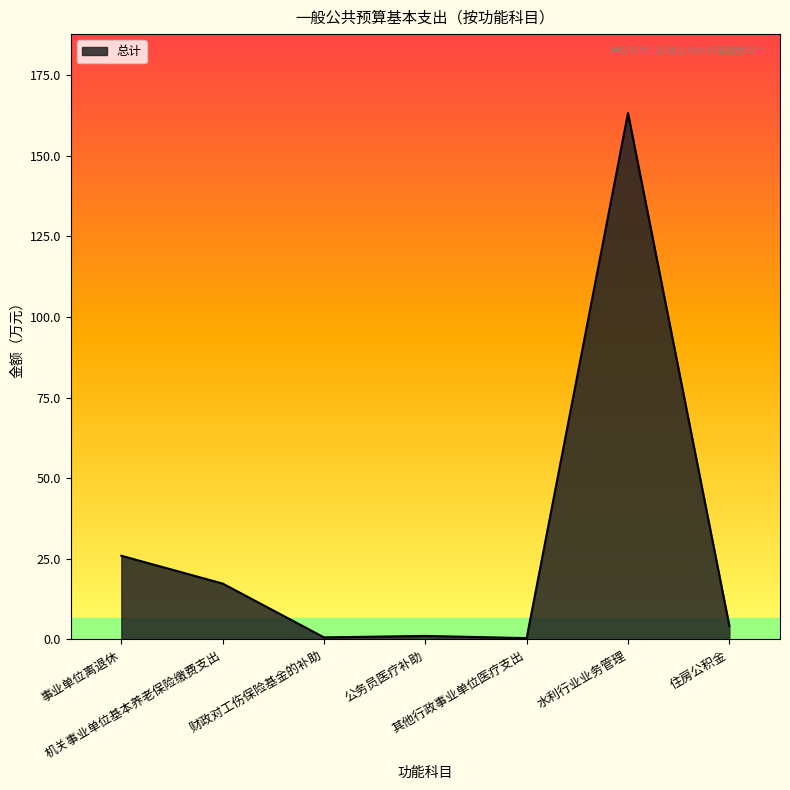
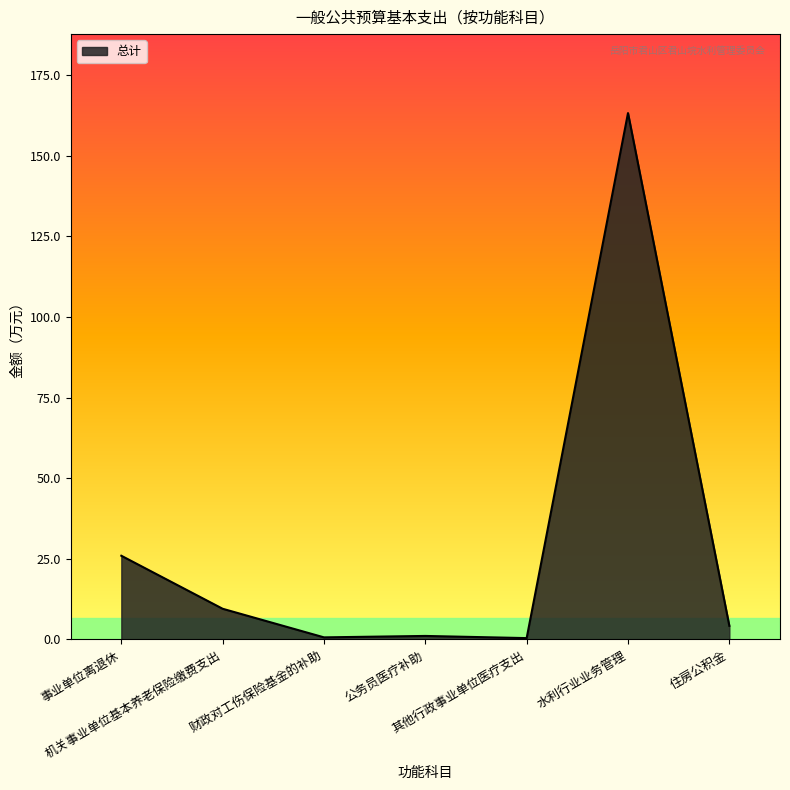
机关事业单位基本养老保险缴费支出: 17 -> 10
